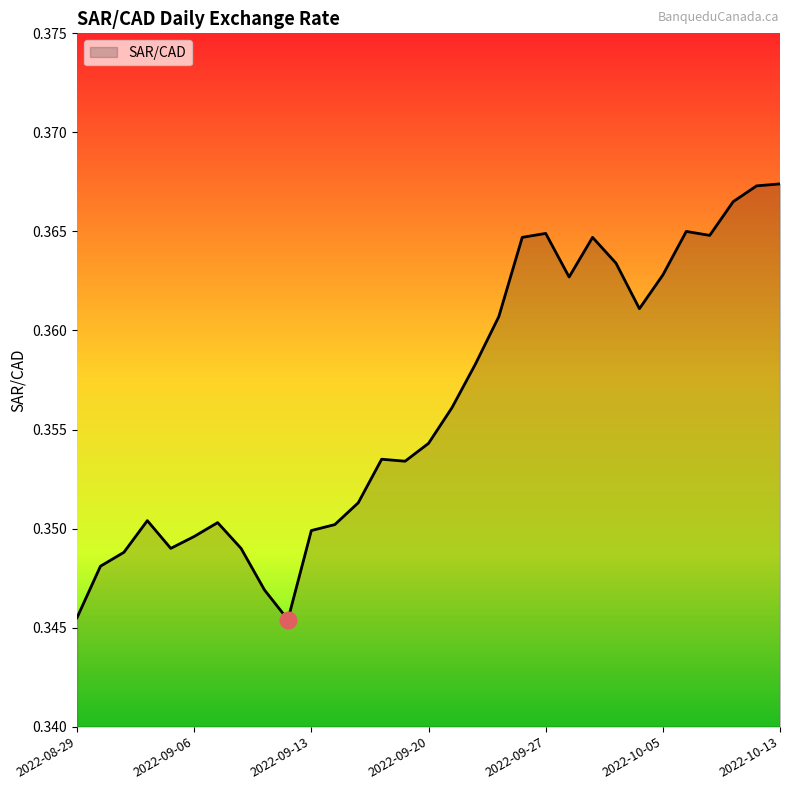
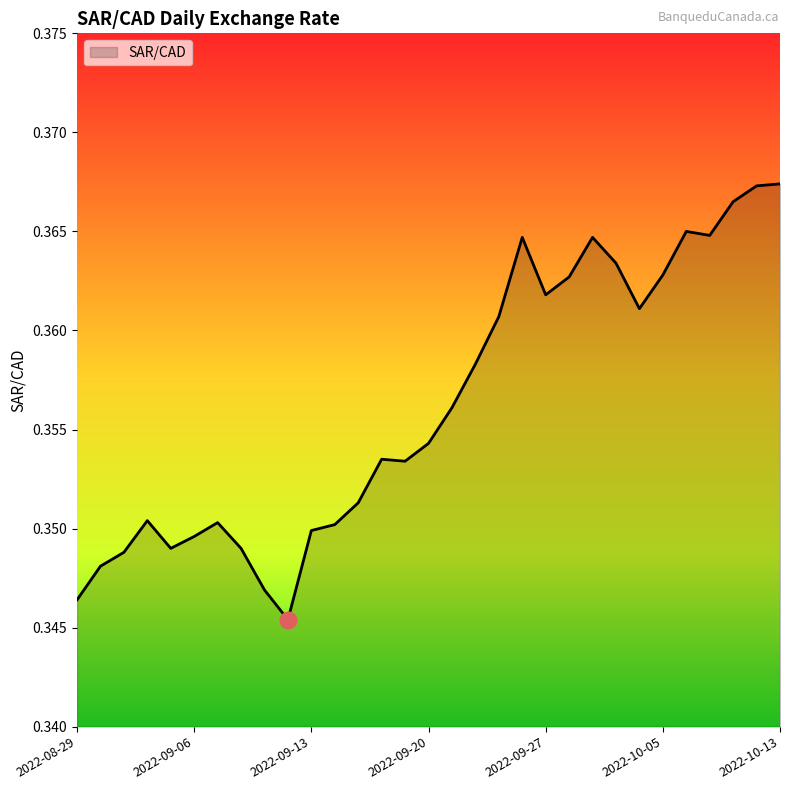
SAR/CAD, 2022-08-29: 0.3455 -> 0.3464
SAR/CAD, 2022-09-27: 0.3649 -> 0.3618
